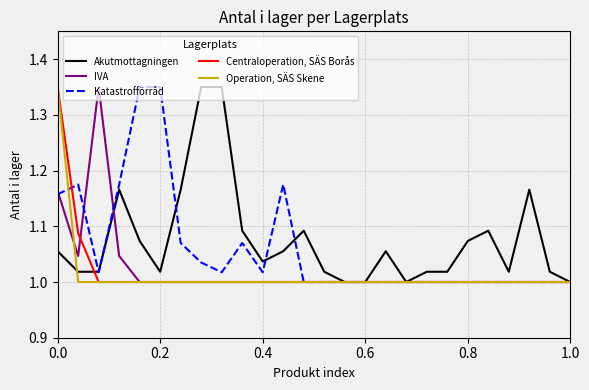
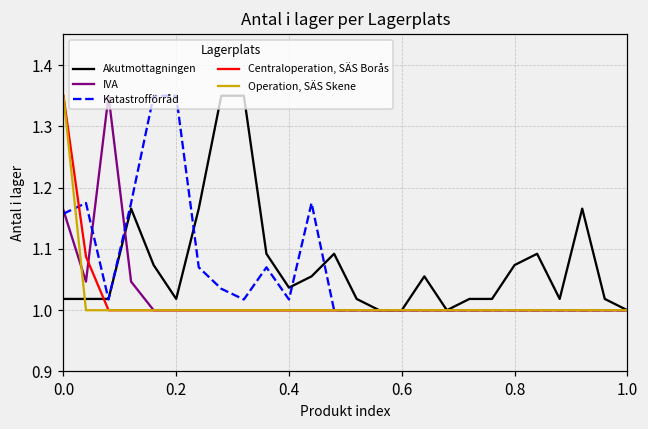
Akutmottagningen, 0.0: 1.06 -> 1.02
